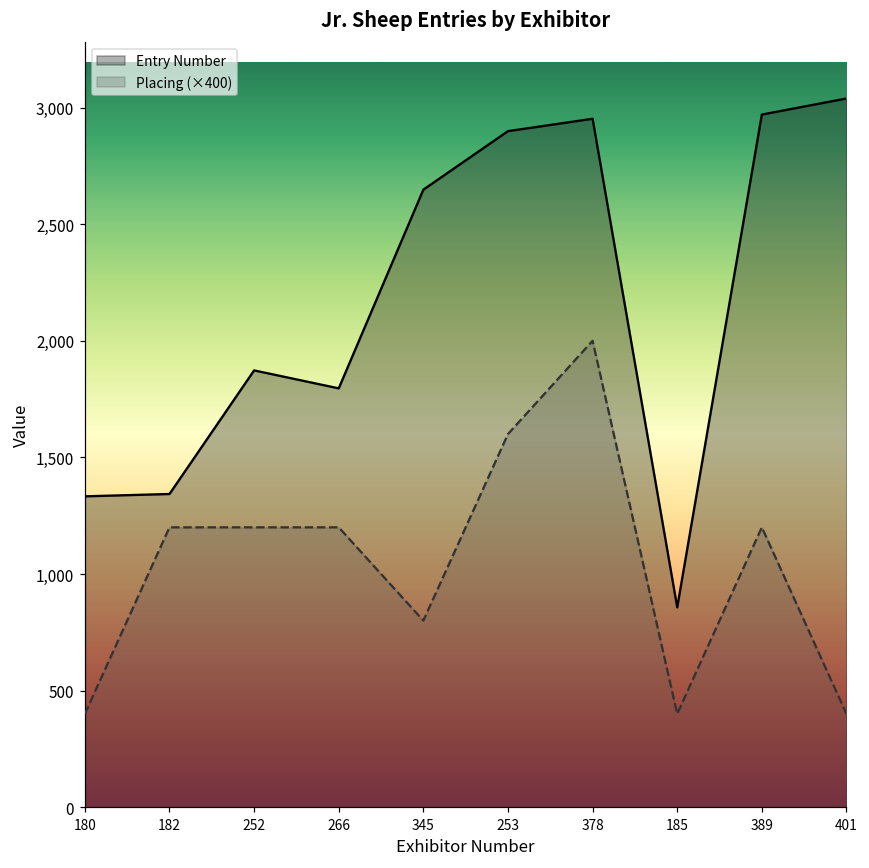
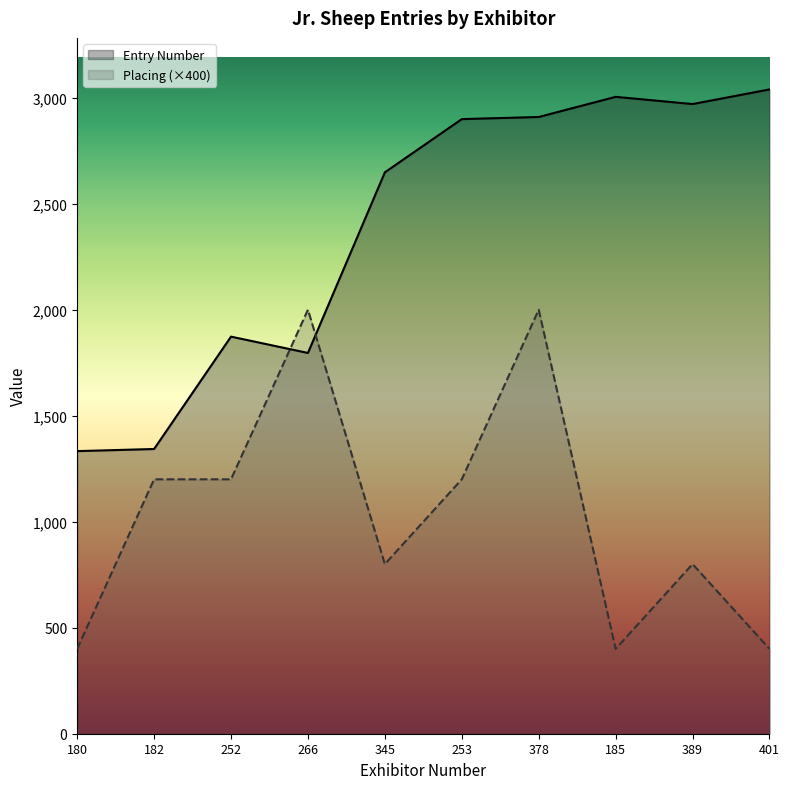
Placing (×400), 266: 1,200 -> 2,000
Placing (×400), 253: 1,600 -> 1,200
Entry Number, 378: 2,950 -> 2,910
Entry Number, 185: 860 -> 3,000
Placing (×400), 389: 1,200 -> 800
